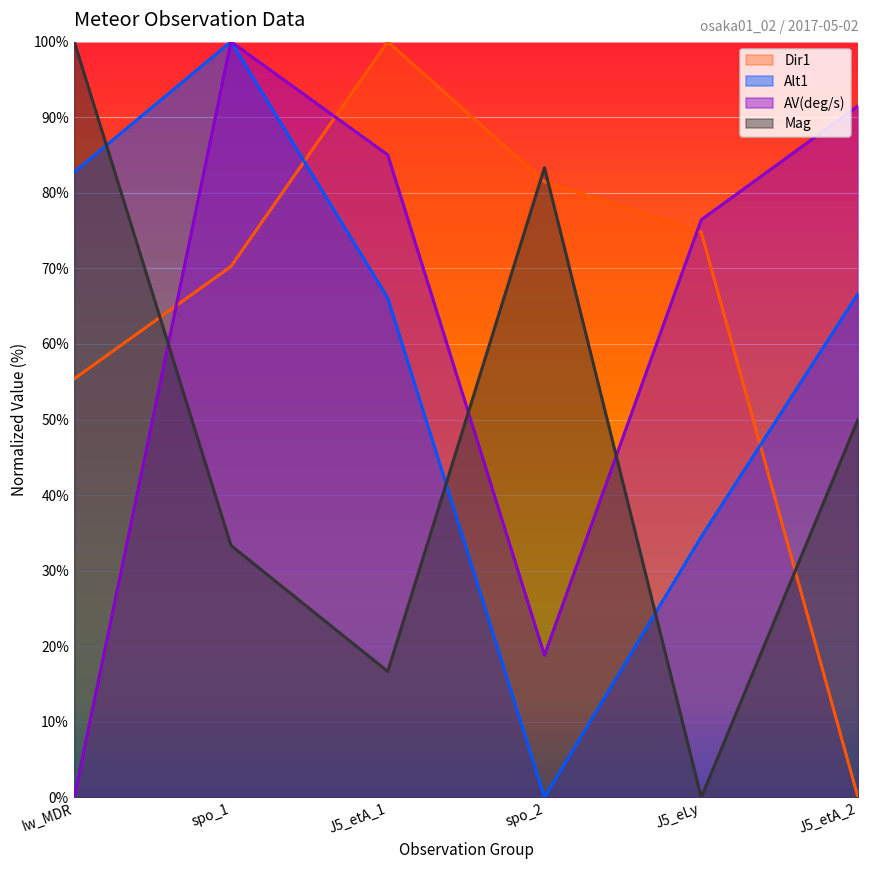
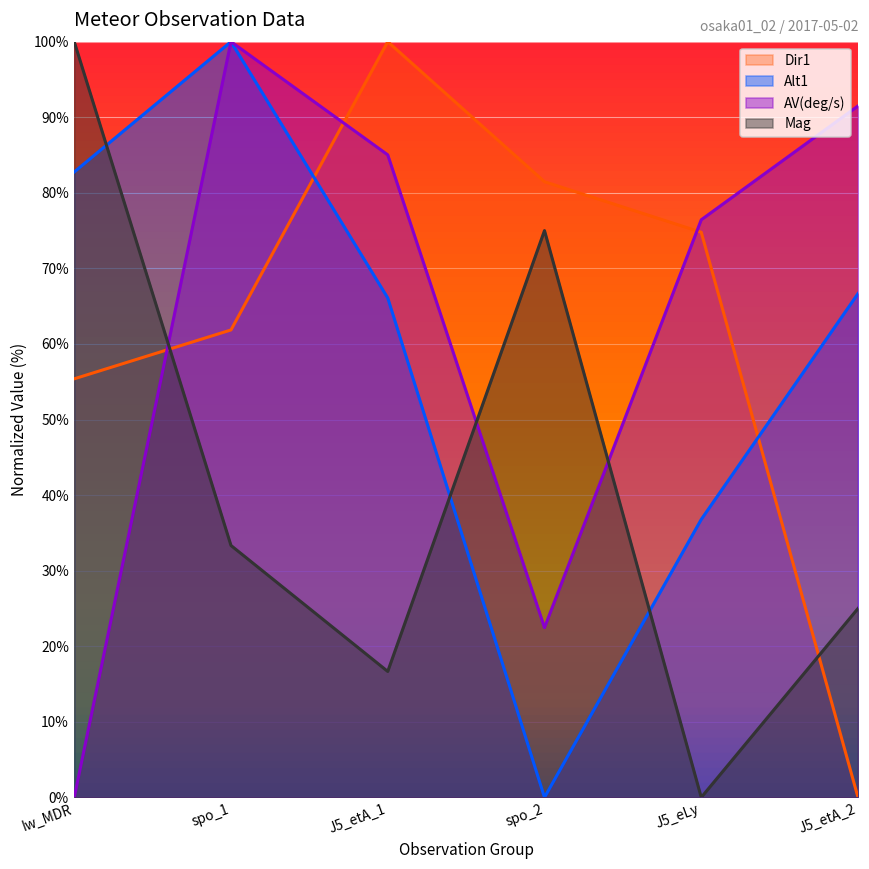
Dir1, spo_1: 70% -> 62%
AV(deg/s), spo_2: 19% -> 22%
Mag, spo_2: 83% -> 75%
Alt1, J5_eLy: 34% -> 37%
Mag, J5_etA_2: 50% -> 25%
